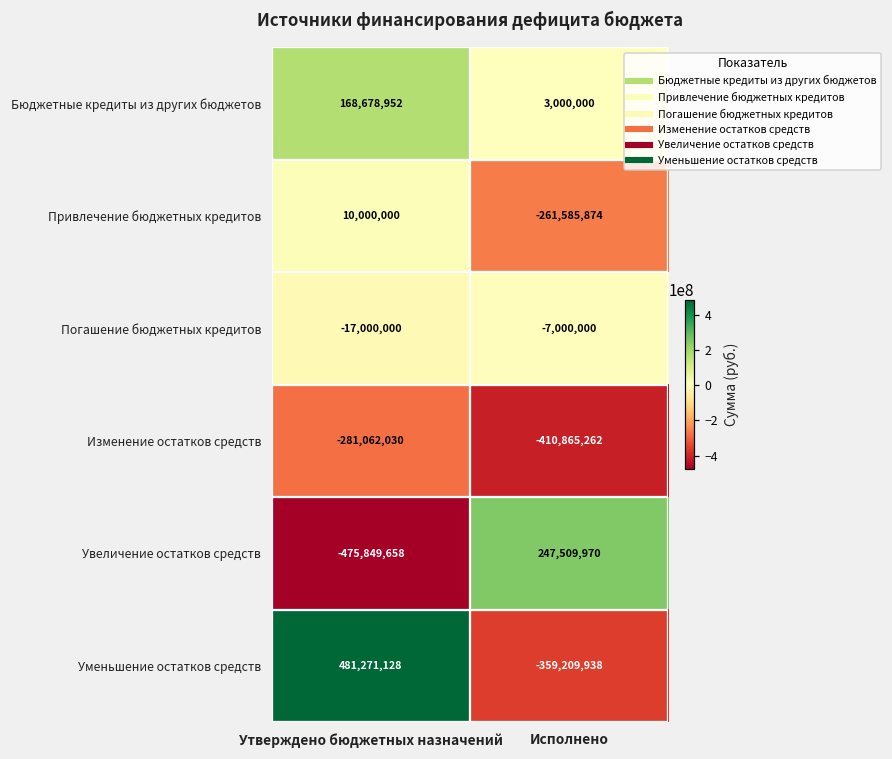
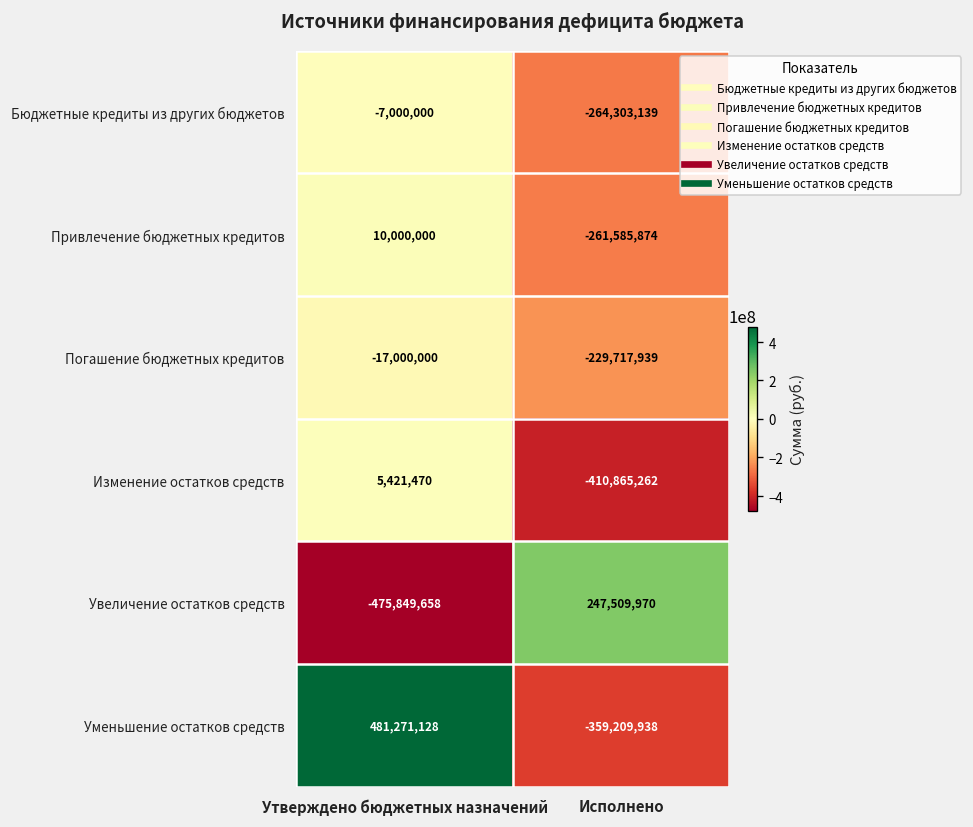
Бюджетные кредиты из других бюджетов, Утверждено бюджетных назначений: 168,678,952 -> -7,000,000
Бюджетные кредиты из других бюджетов, Исполнено: 3,000,000 -> -264,303,139
Погашение бюджетных кредитов, Исполнено: -7,000,000 -> -229,717,939
Изменение остатков средств, Утверждено бюджетных назначений: -281,062,030 -> 5,421,470
